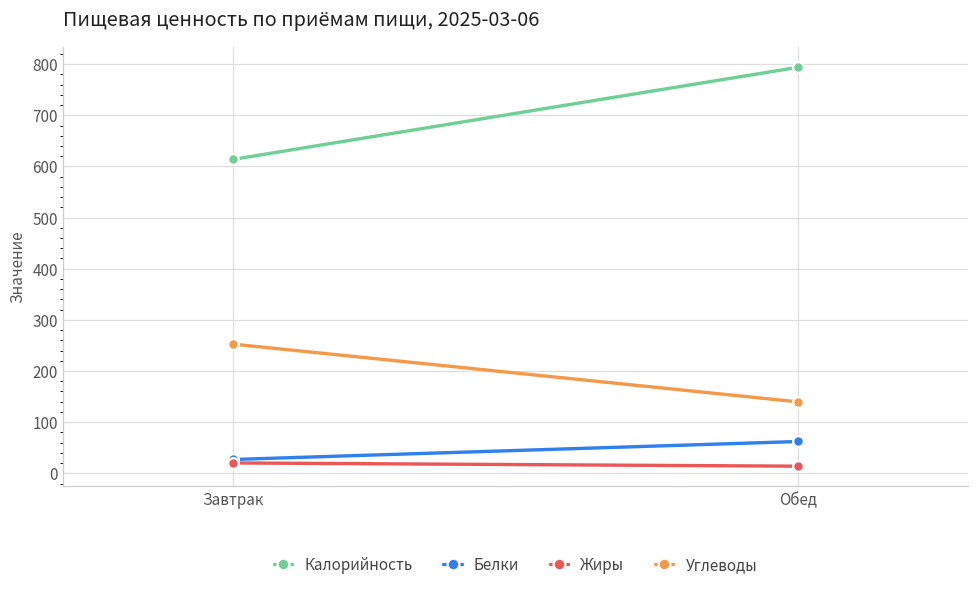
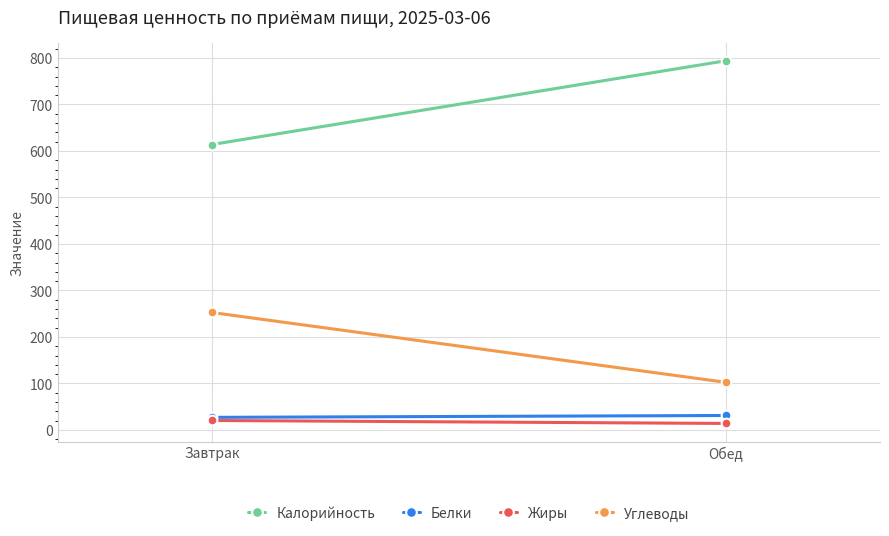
Белки, Обед: 60 -> 30
Углеводы, Обед: 140 -> 100
